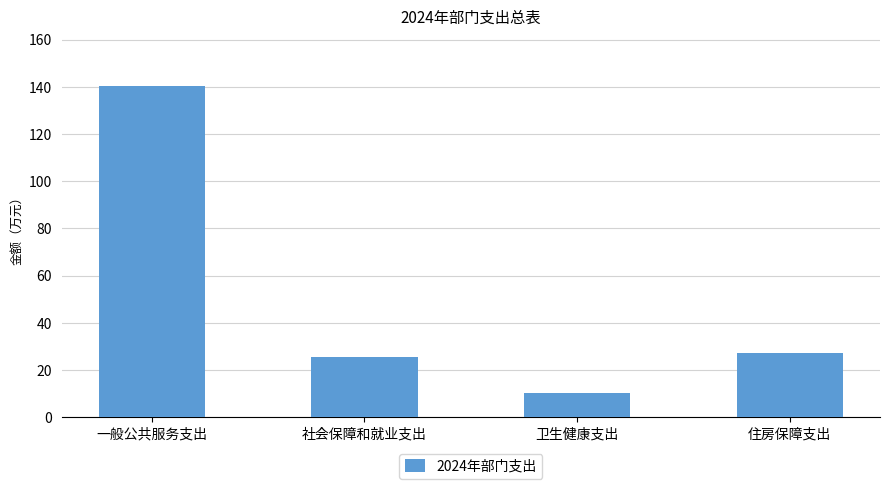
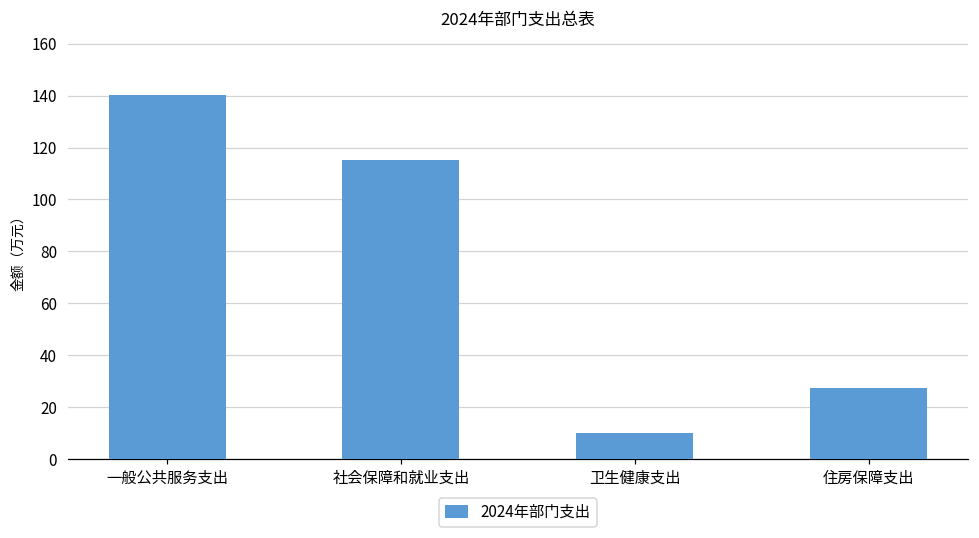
社会保障和就业支出: 26 -> 115
